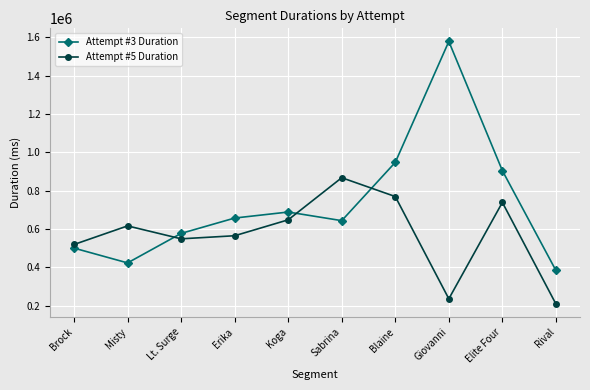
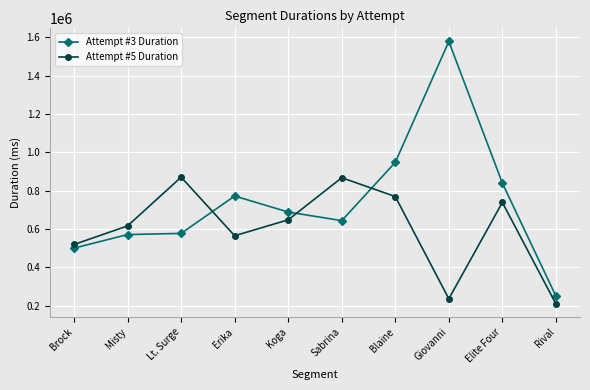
Attempt #3 Duration, Misty: 420000 -> 570000
Attempt #5 Duration, Lt. Surge: 550000 -> 870000
Attempt #3 Duration, Erika: 660000 -> 770000
Attempt #3 Duration, Elite Four: 900000 -> 840000
Attempt #3 Duration, Rival: 380000 -> 250000
